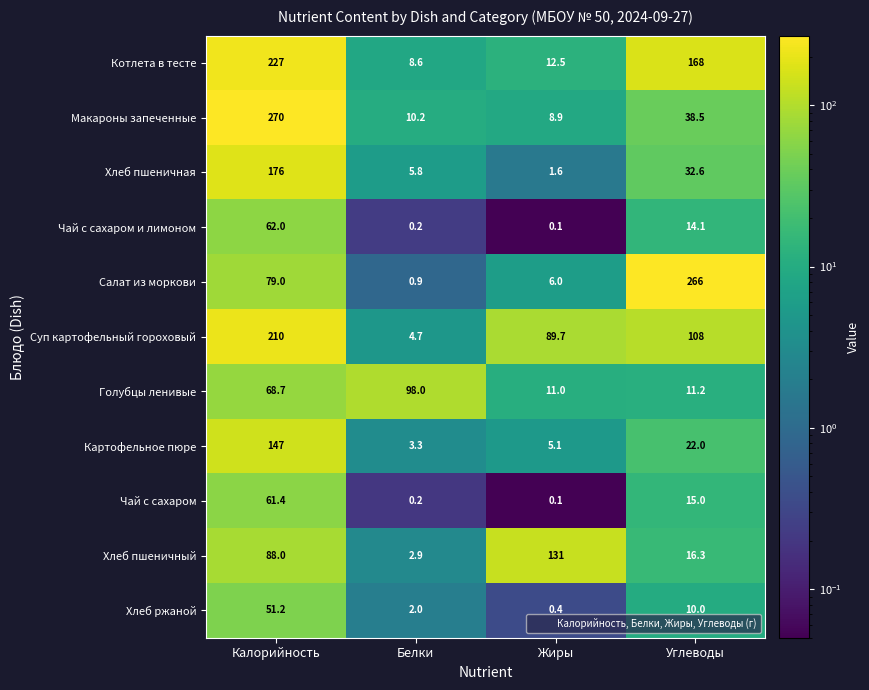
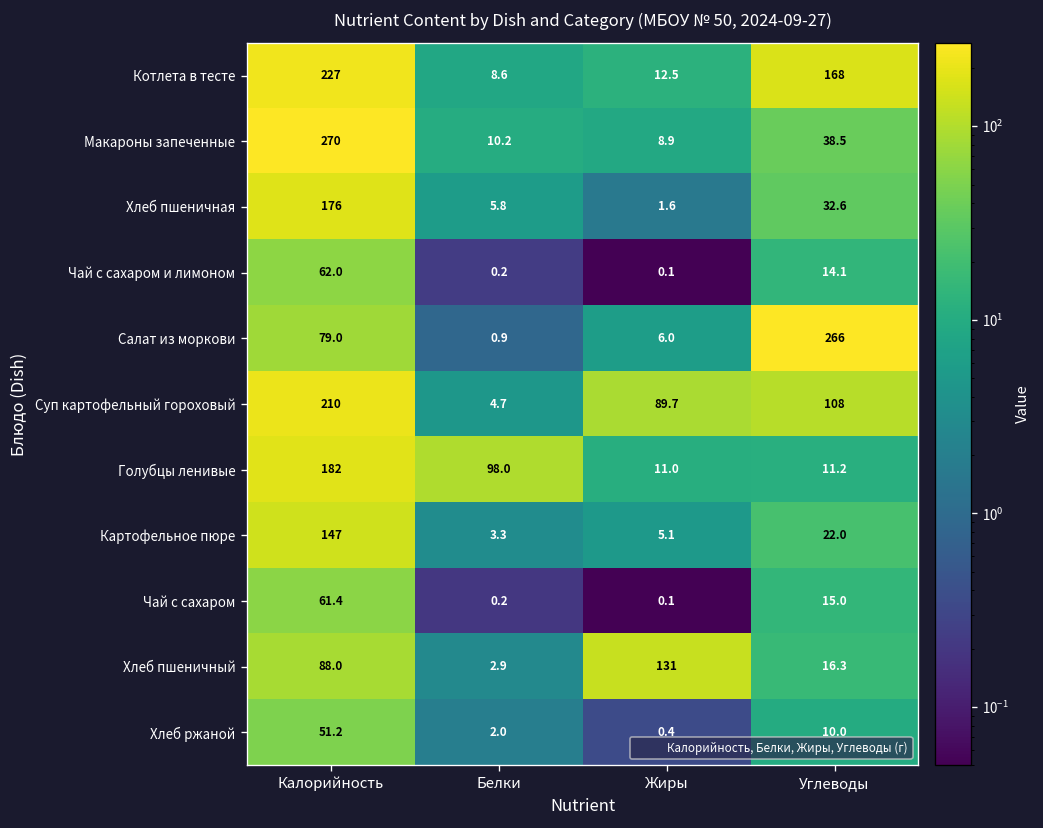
Голубцы ленивые, Калорийность: 68.7 -> 182
